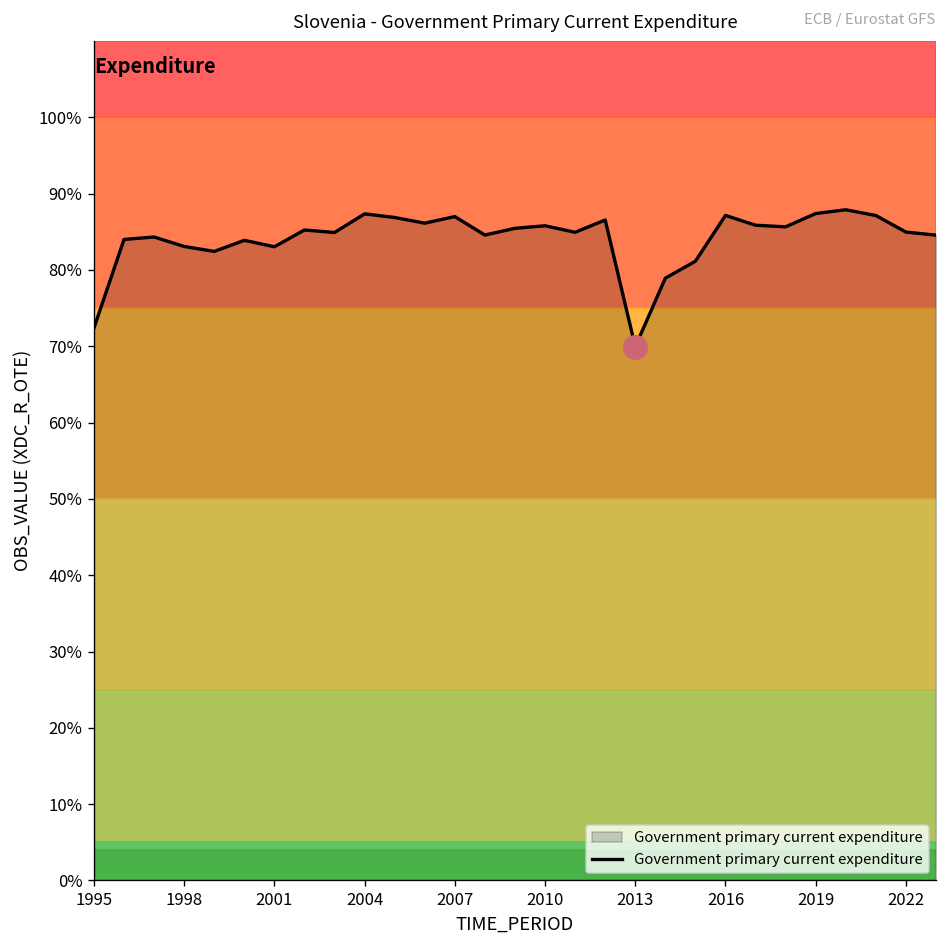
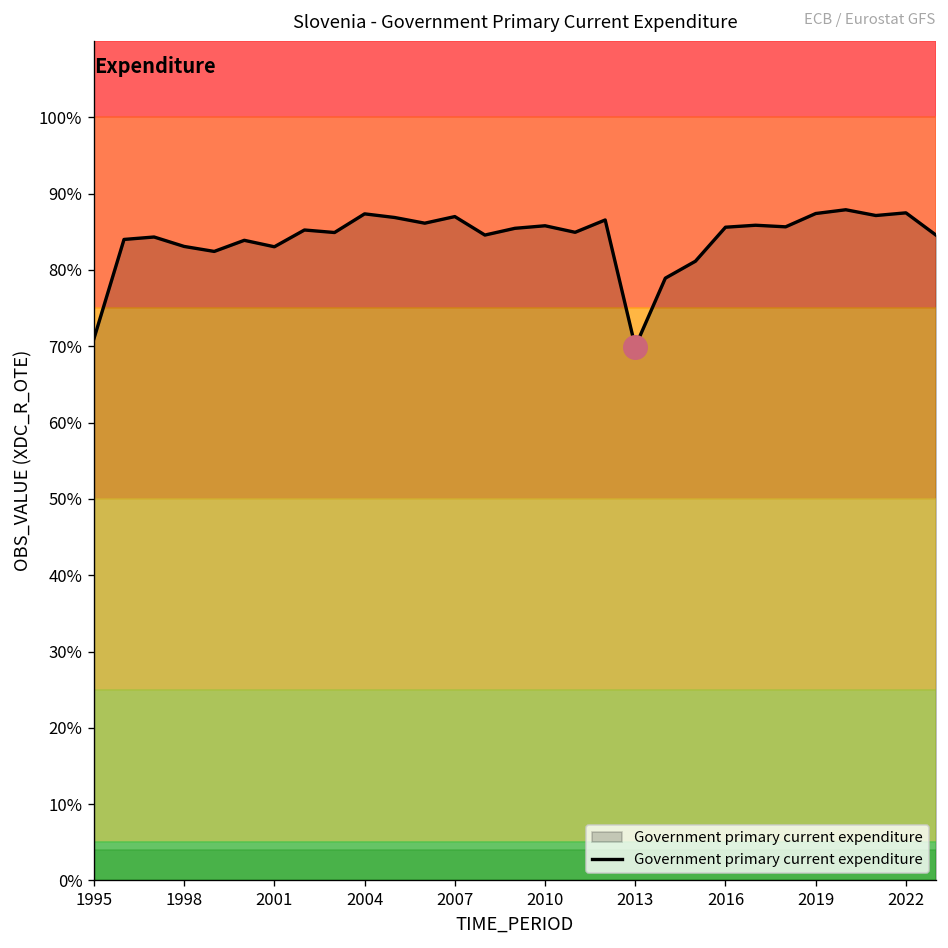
Government primary current expenditure, 1995: 72% -> 71%
Government primary current expenditure, 2016: 87% -> 86%
Government primary current expenditure, 2022: 85% -> 87%
